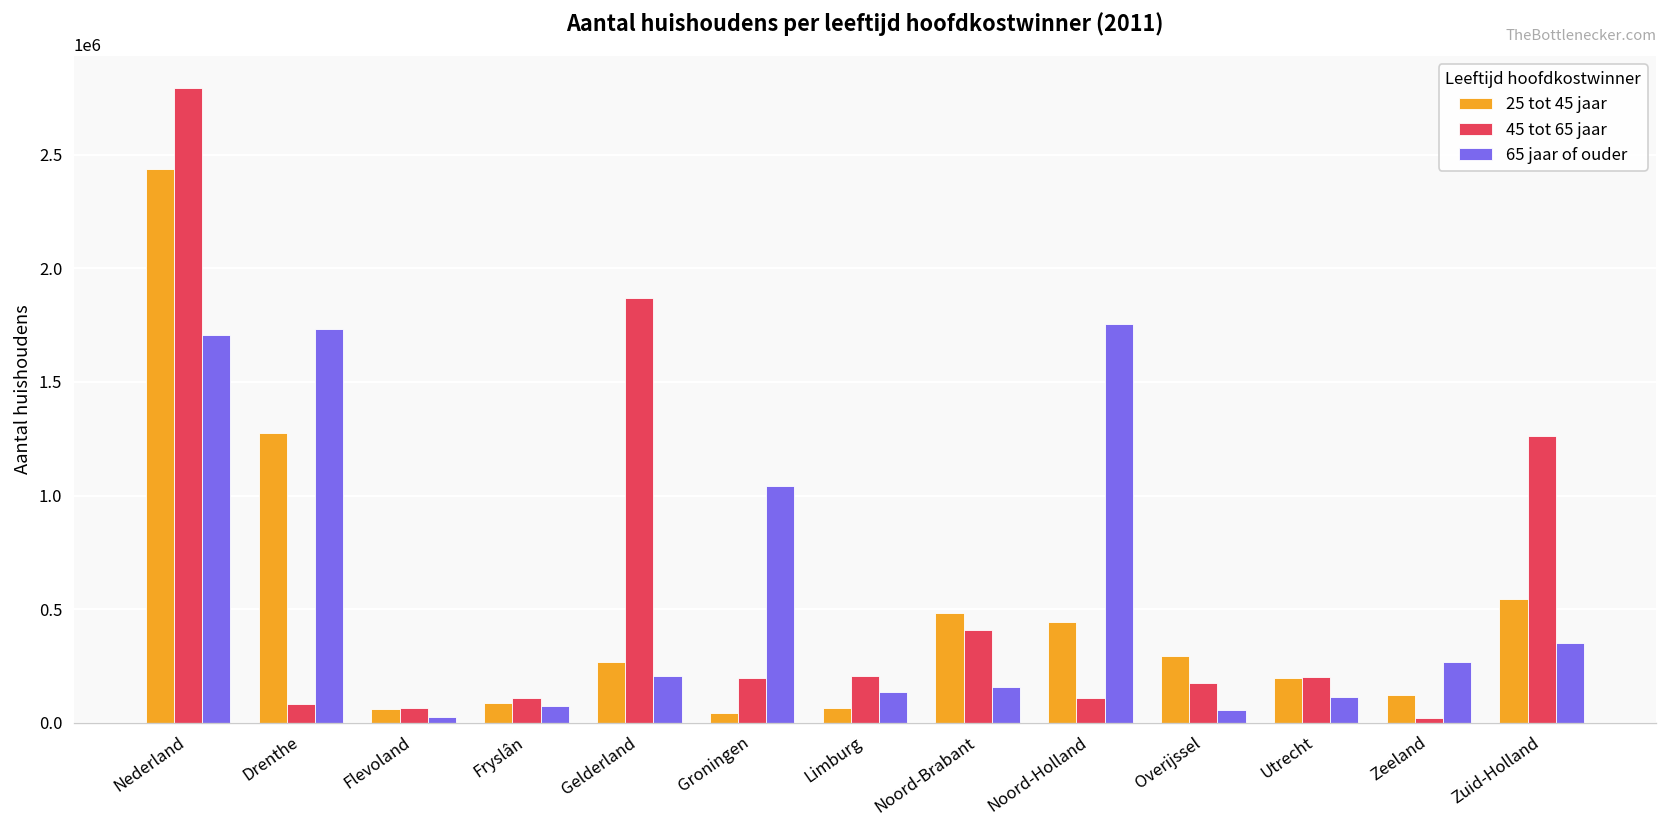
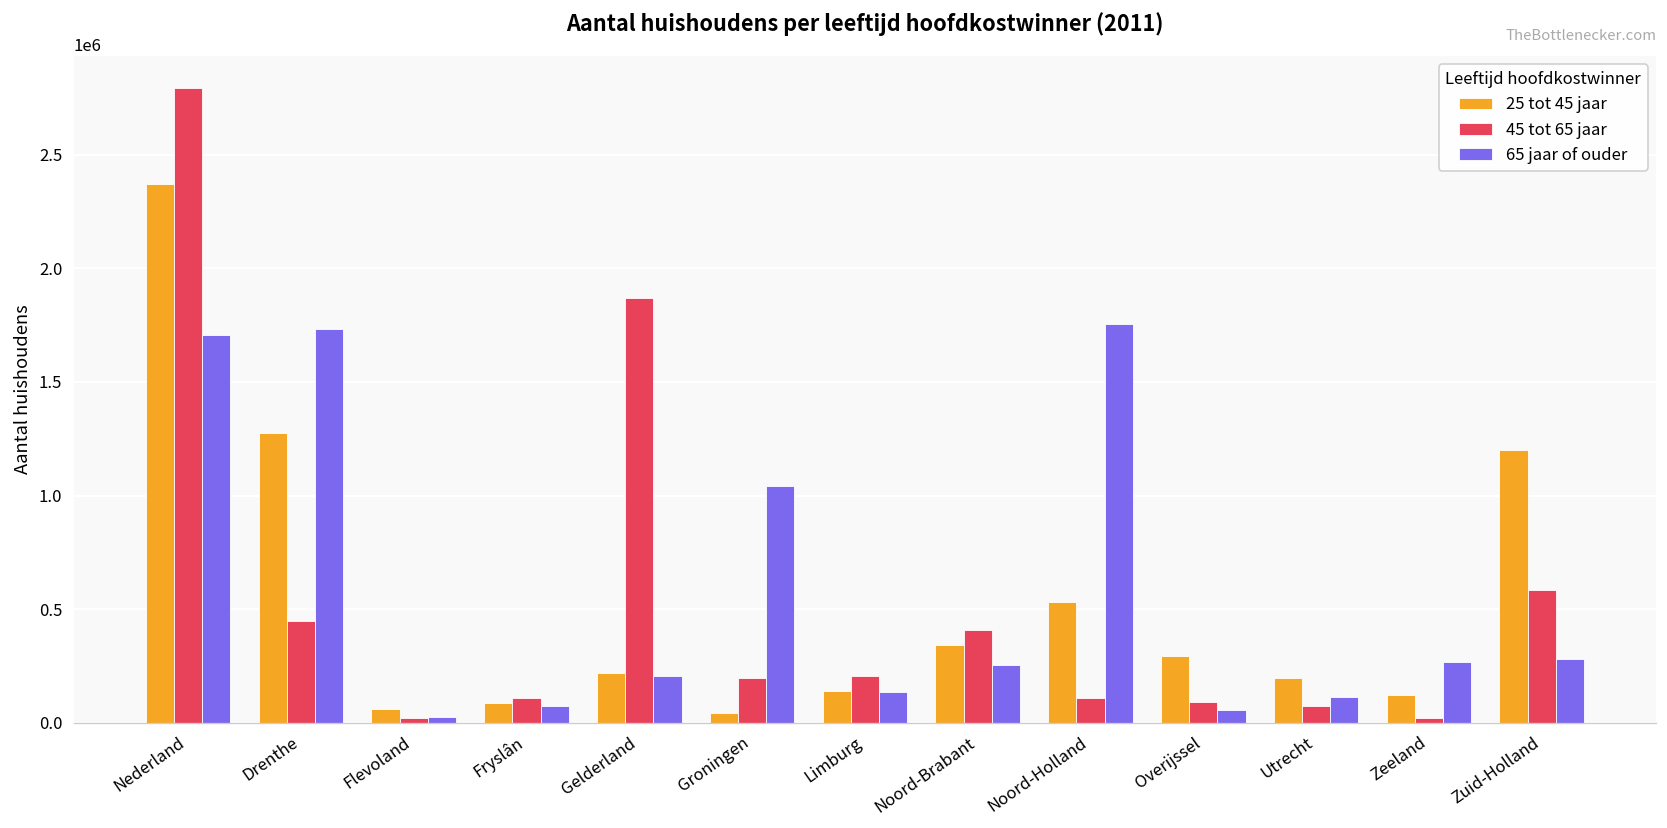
25 tot 45 jaar, Nederland: 2440000 -> 2370000
45 tot 65 jaar, Drenthe: 80000 -> 450000
45 tot 65 jaar, Flevoland: 60000 -> 20000
25 tot 45 jaar, Gelderland: 270000 -> 220000
25 tot 45 jaar, Limburg: 70000 -> 140000
25 tot 45 jaar, Noord-Brabant: 480000 -> 340000
65 jaar of ouder, Noord-Brabant: 160000 -> 260000
25 tot 45 jaar, Noord-Holland: 440000 -> 530000
45 tot 65 jaar, Overijssel: 180000 -> 90000
45 tot 65 jaar, Utrecht: 200000 -> 70000
25 tot 45 jaar, Zuid-Holland: 540000 -> 1200000
45 tot 65 jaar, Zuid-Holland: 1260000 -> 580000
65 jaar of ouder, Zuid-Holland: 350000 -> 280000
